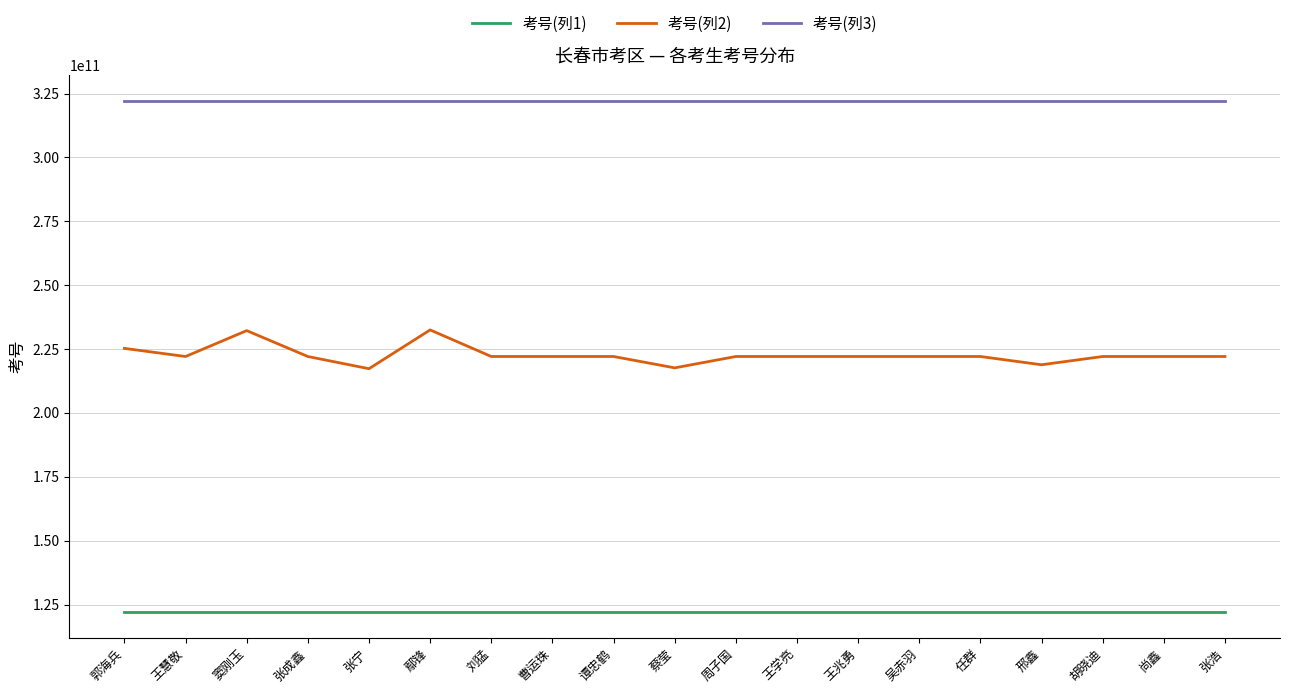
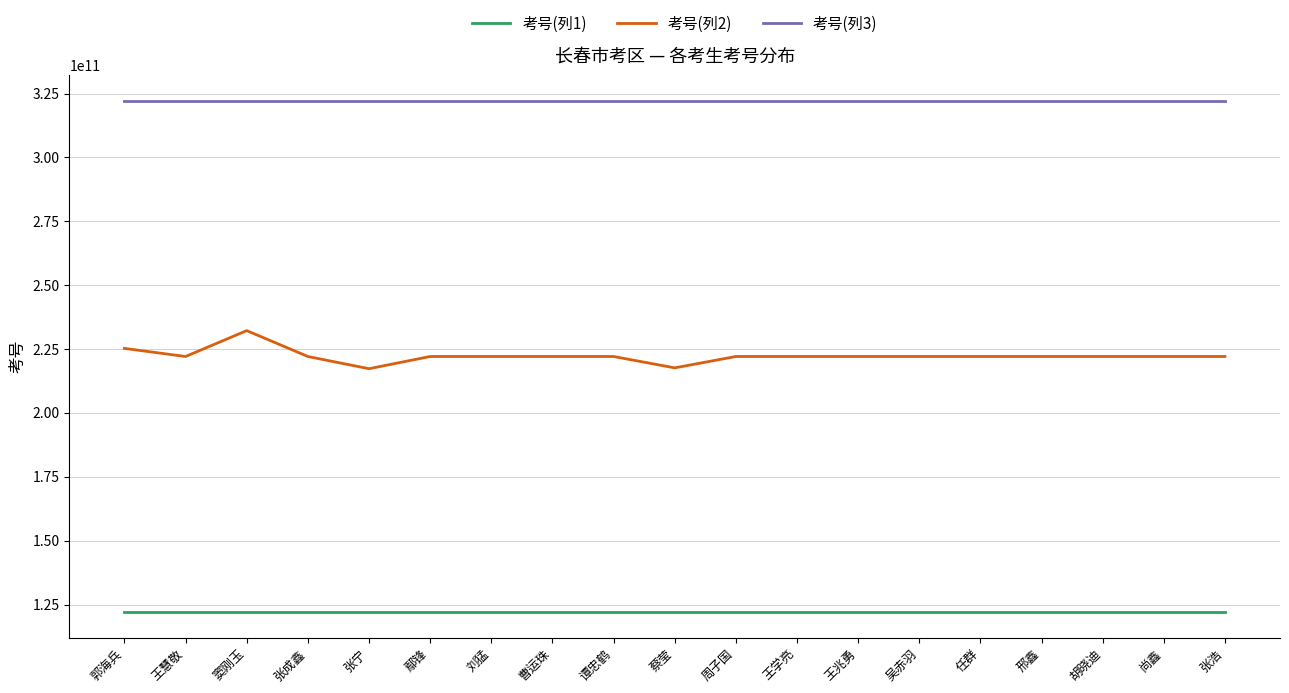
考号(列2), 鄢锋: 232000000000 -> 222000000000
考号(列2), 邢鑫: 219000000000 -> 222000000000
